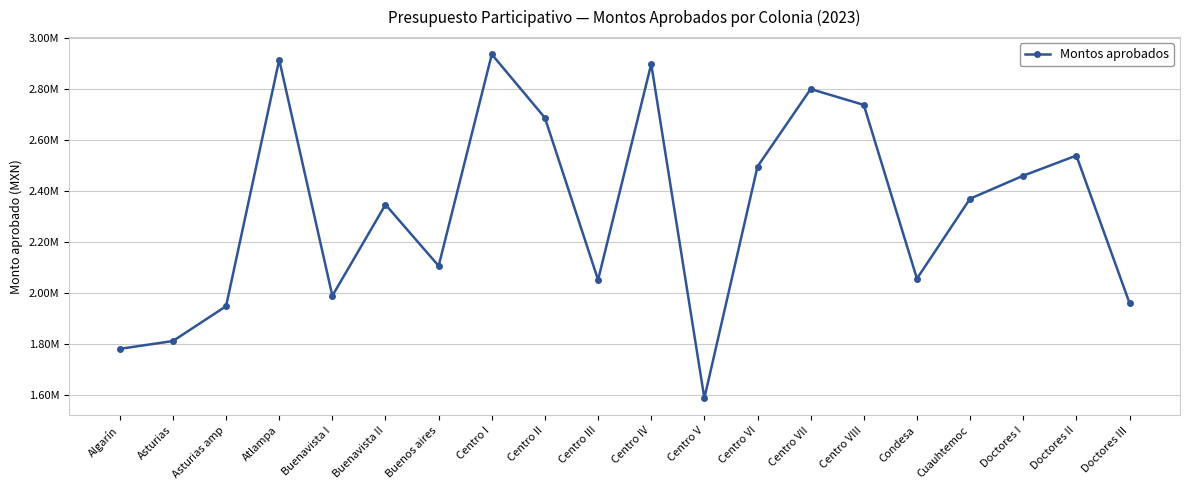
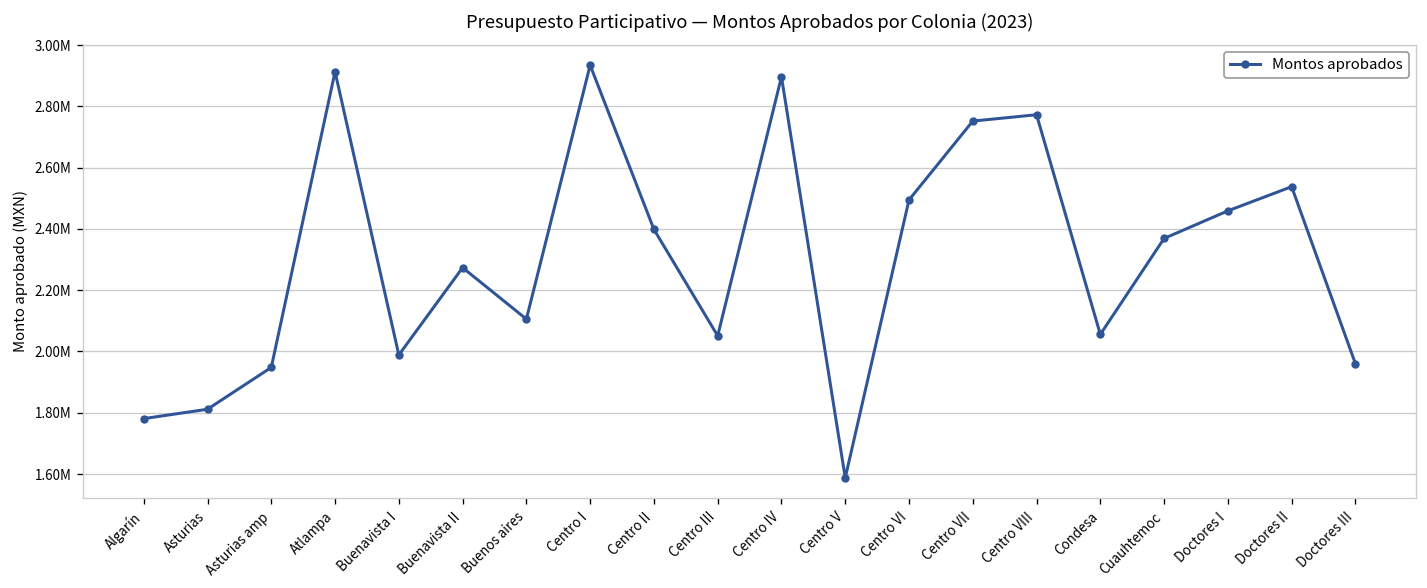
Buenavista II: 2350000 -> 2270000
Centro II: 2690000 -> 2400000
Centro VII: 2800000 -> 2750000
Centro VIII: 2740000 -> 2770000
